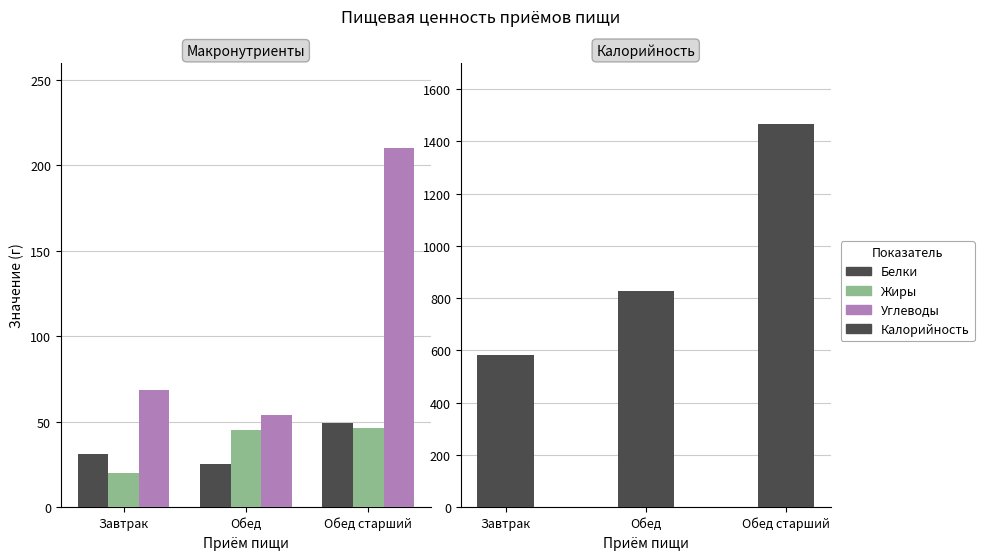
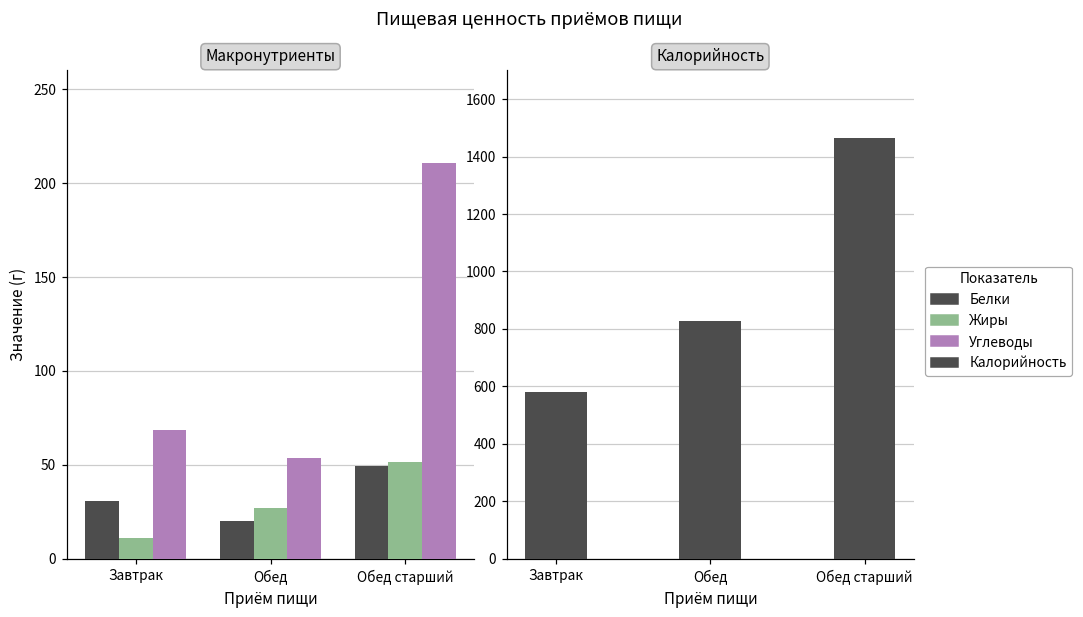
Макронутриенты, Жиры, Завтрак: 20 -> 11
Макронутриенты, Белки, Обед: 25 -> 20
Макронутриенты, Жиры, Обед: 45 -> 27
Макронутриенты, Жиры, Обед старший: 46 -> 52
